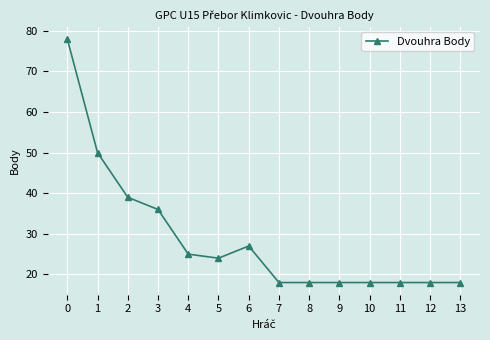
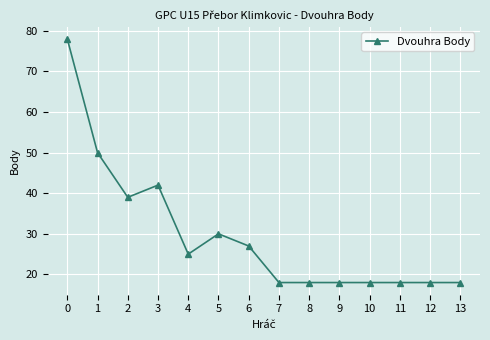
3: 36 -> 42
5: 24 -> 30
